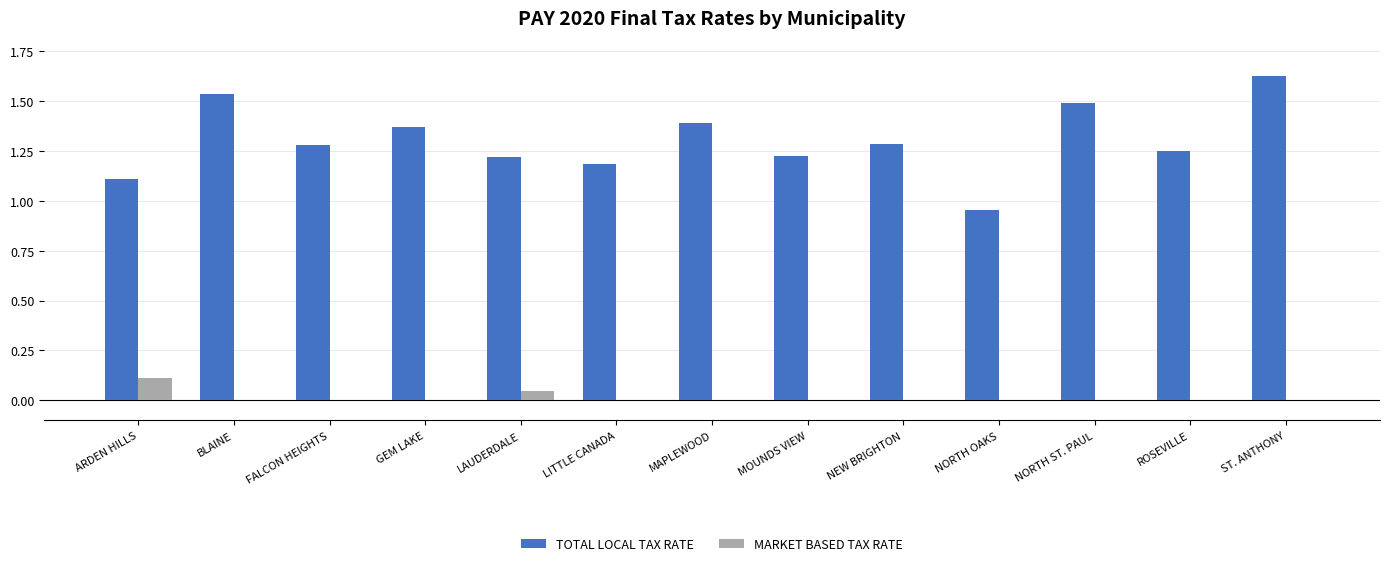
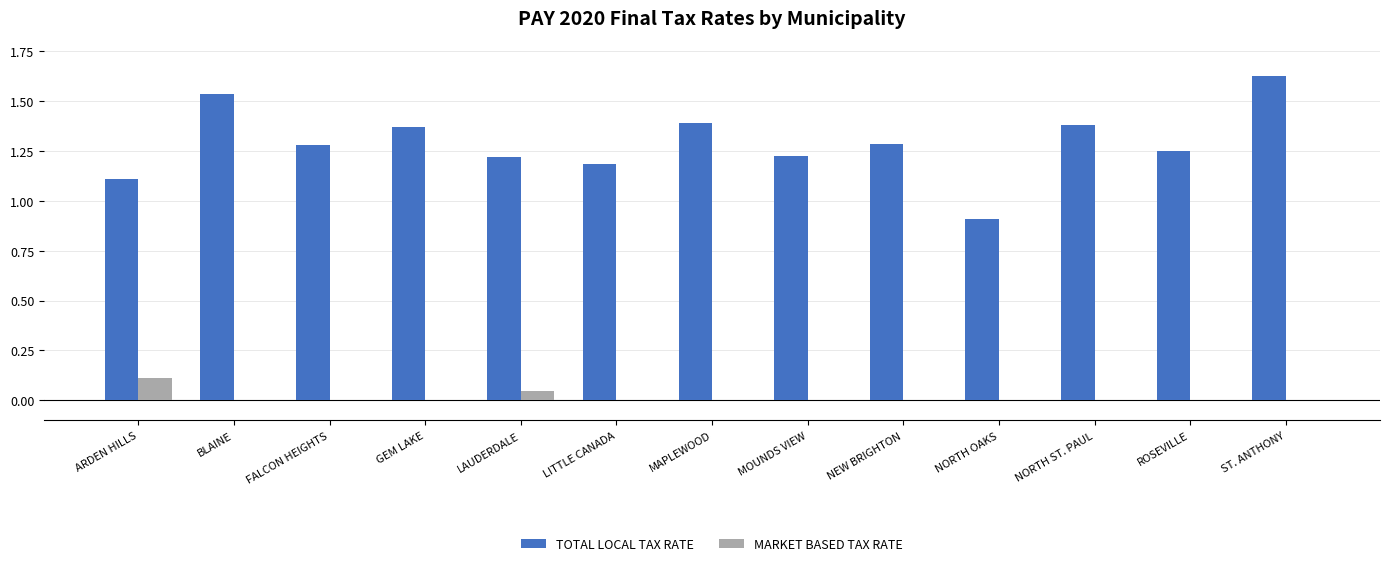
TOTAL LOCAL TAX RATE, NORTH OAKS: 0.95 -> 0.91
TOTAL LOCAL TAX RATE, NORTH ST. PAUL: 1.49 -> 1.38
